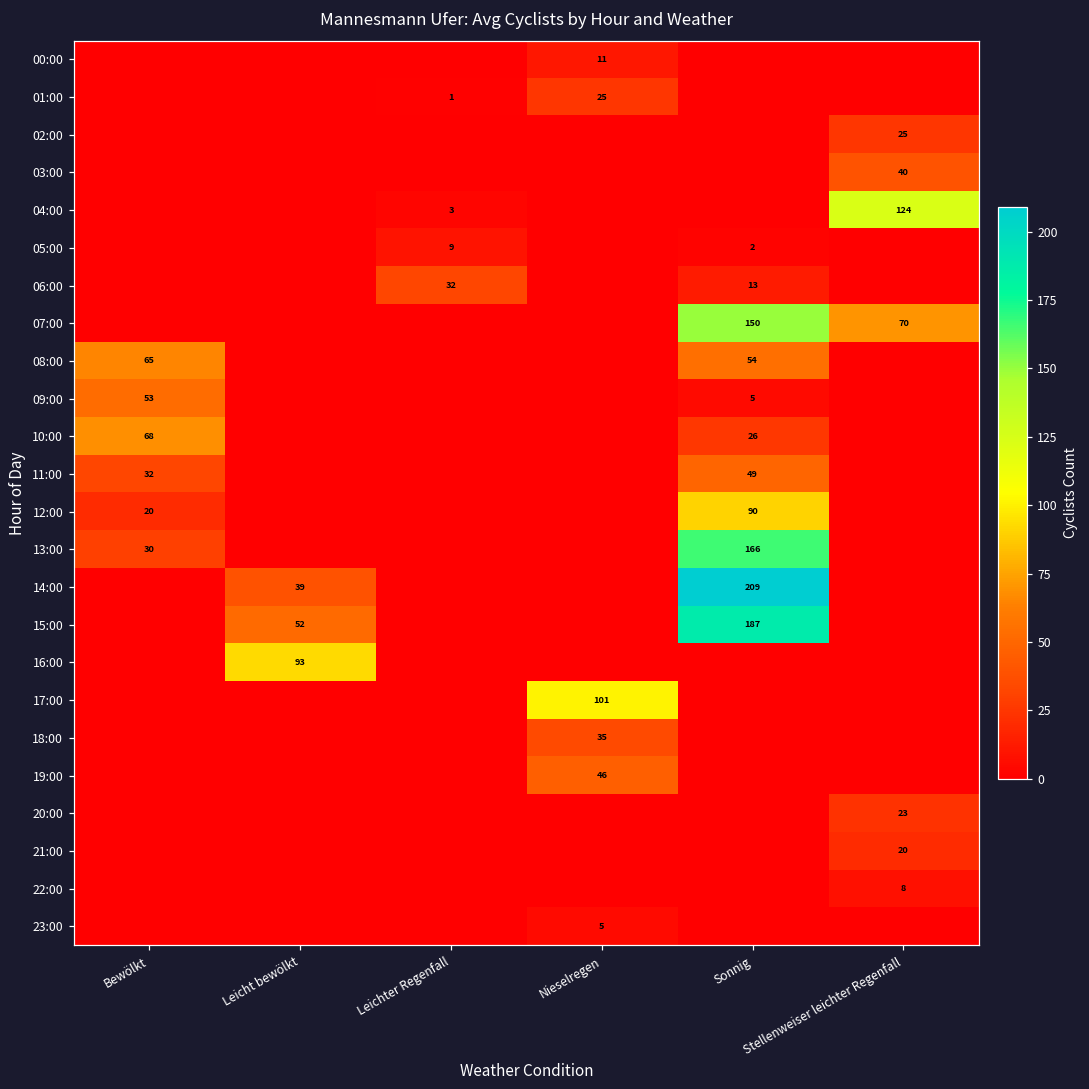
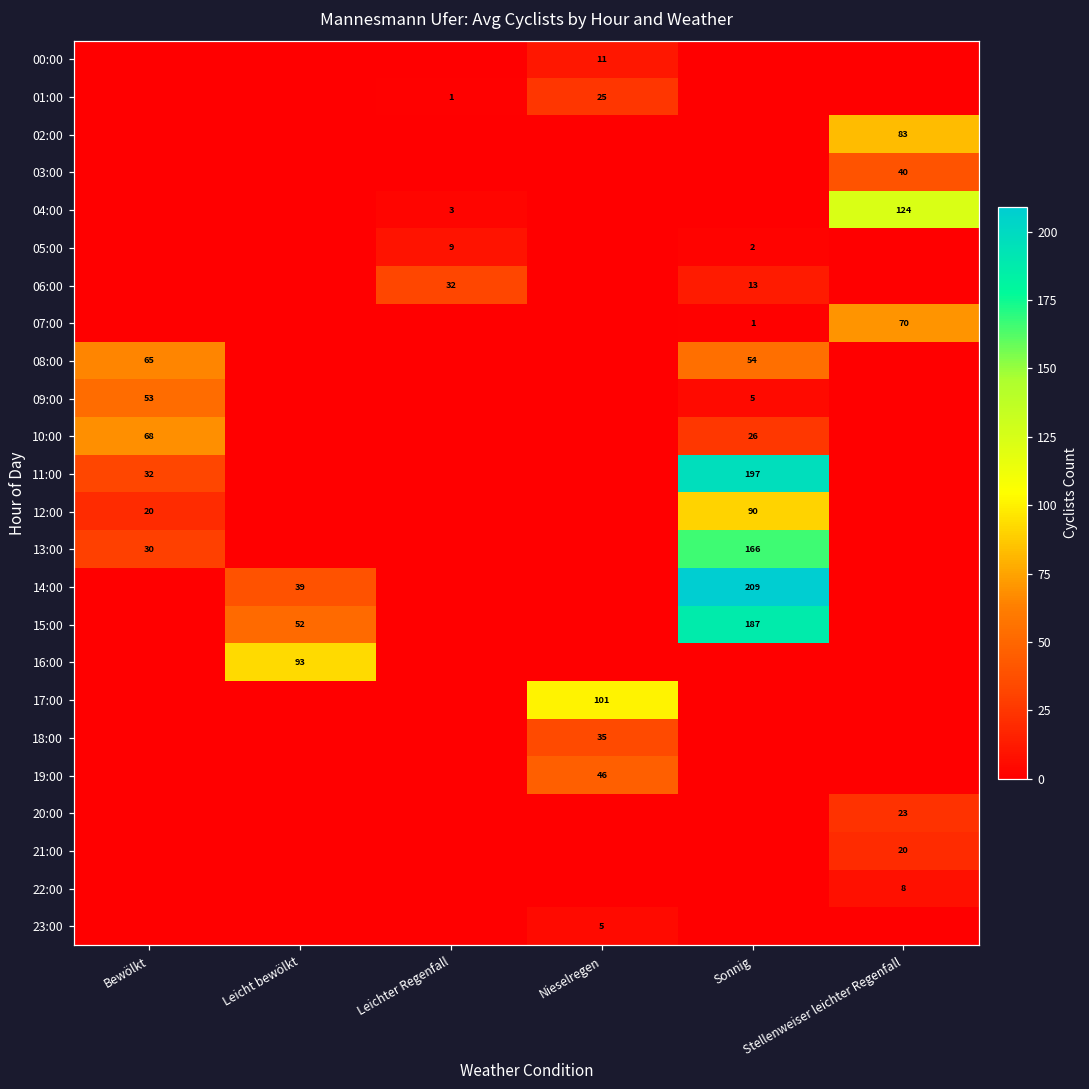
02:00, Stellenweiser leichter Regenfall: 25 -> 83
07:00, Sonnig: 150 -> 1
11:00, Sonnig: 49 -> 197
